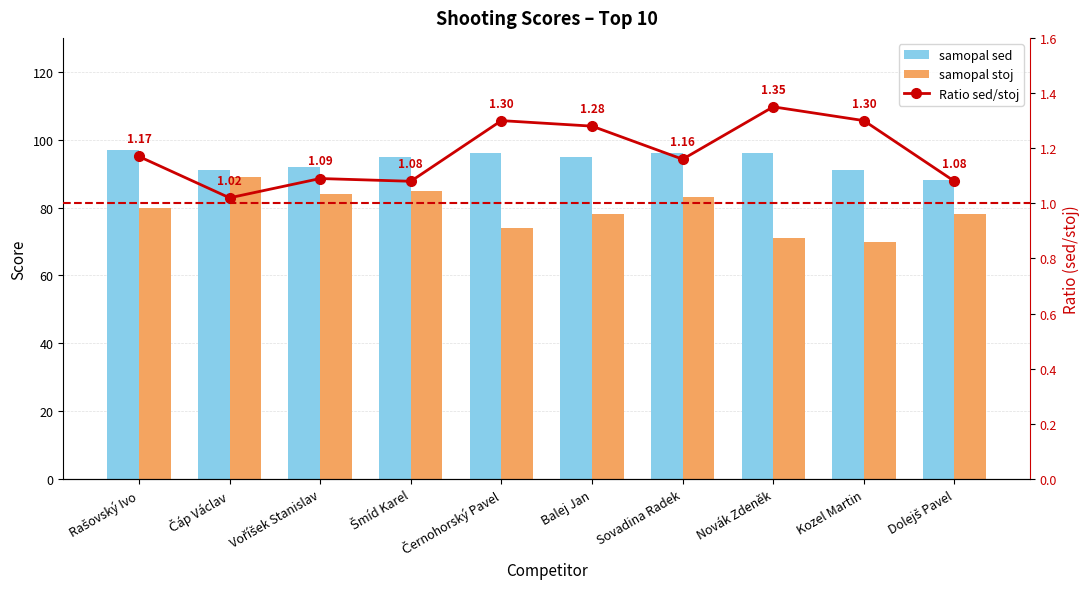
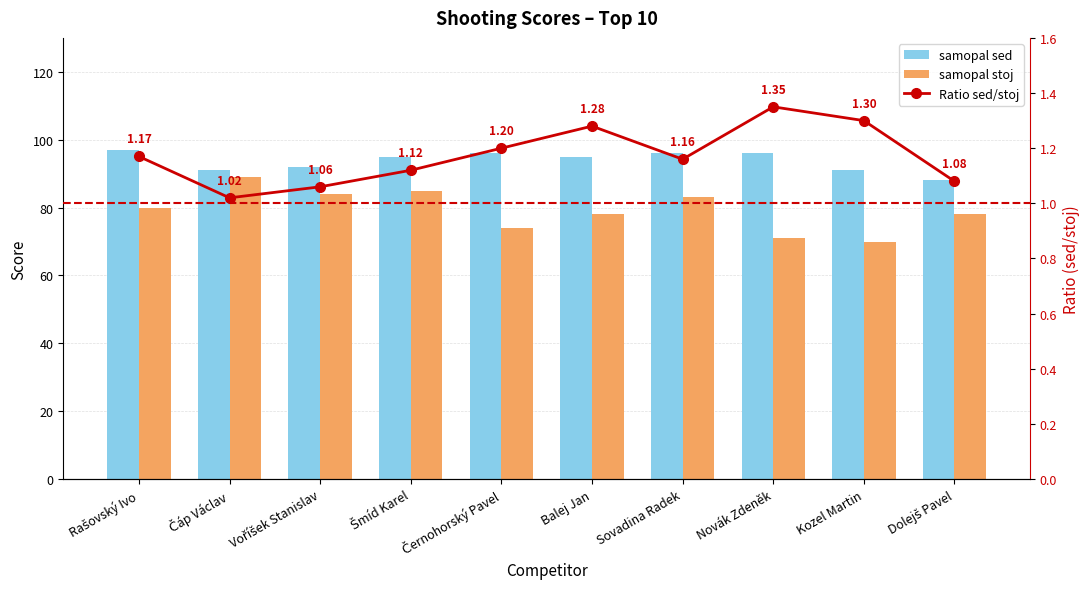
Ratio sed/stoj, Voříšek Stanislav: 1.09 -> 1.06
Ratio sed/stoj, Šmíd Karel: 1.08 -> 1.12
Ratio sed/stoj, Černohorský Pavel: 1.30 -> 1.20
